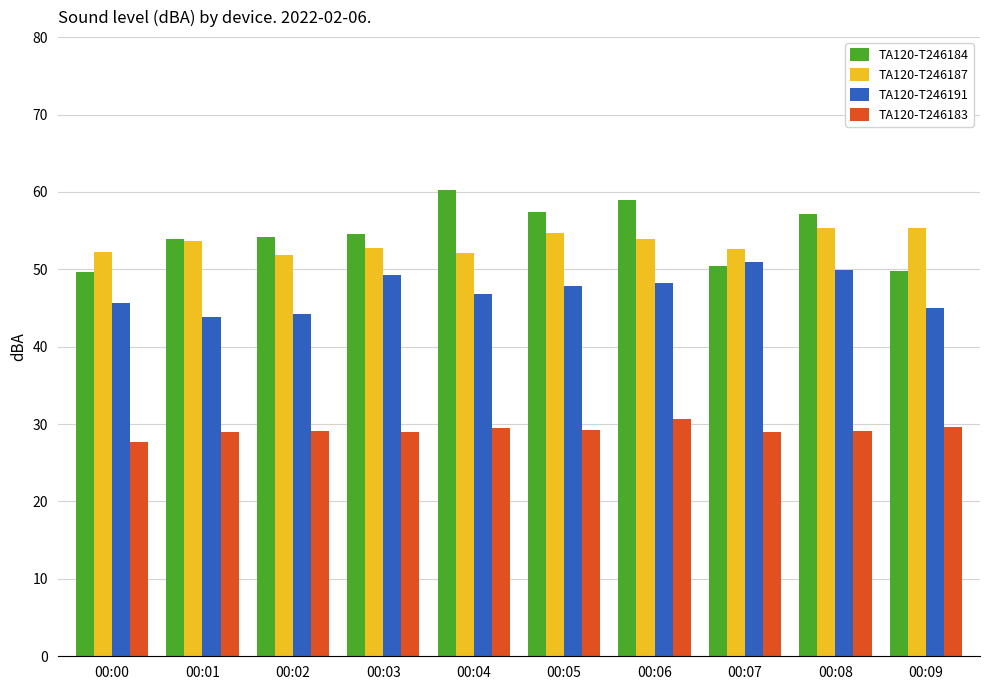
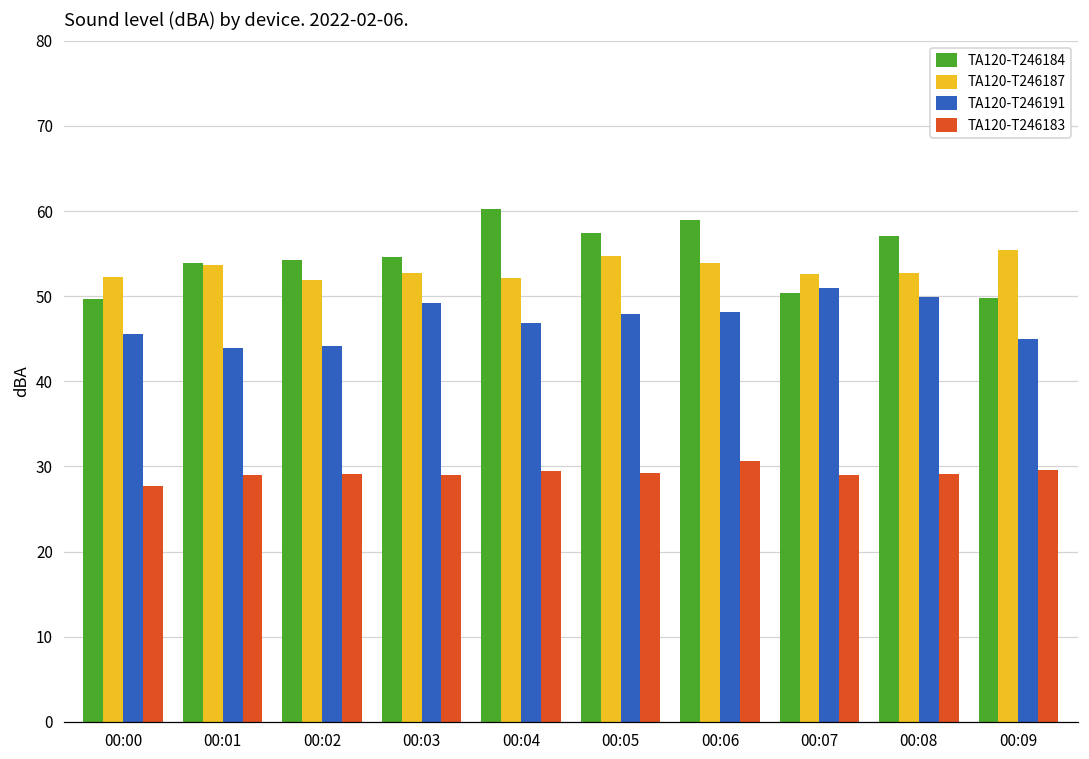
TA120-T246187, 00:08: 55 -> 53
